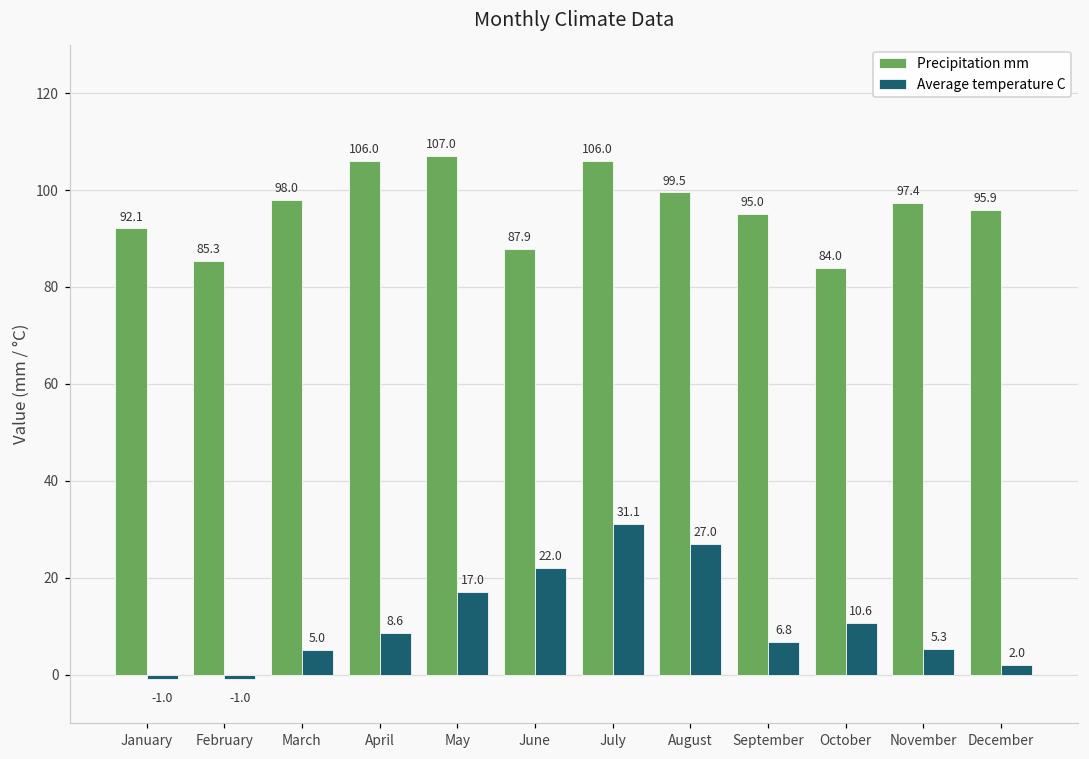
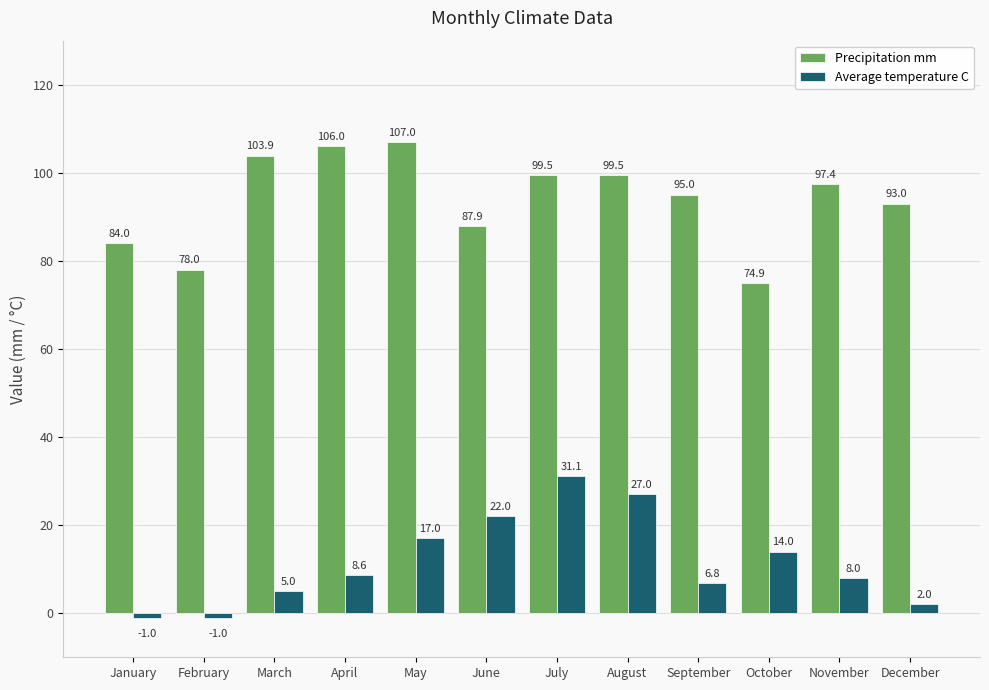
Precipitation mm, January: 92.1 -> 84.0
Precipitation mm, February: 85.3 -> 78.0
Precipitation mm, March: 98.0 -> 103.9
Precipitation mm, July: 106.0 -> 99.5
Precipitation mm, October: 84.0 -> 74.9
Average temperature C, October: 10.6 -> 14.0
Average temperature C, November: 5.3 -> 8.0
Precipitation mm, December: 95.9 -> 93.0
